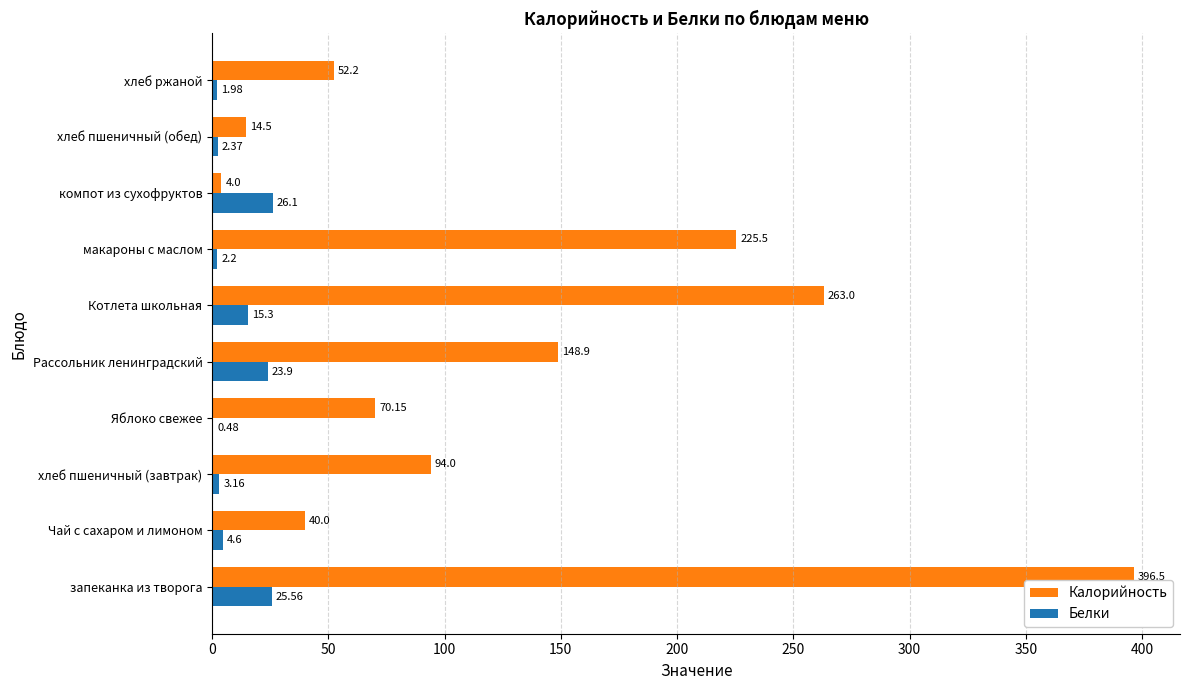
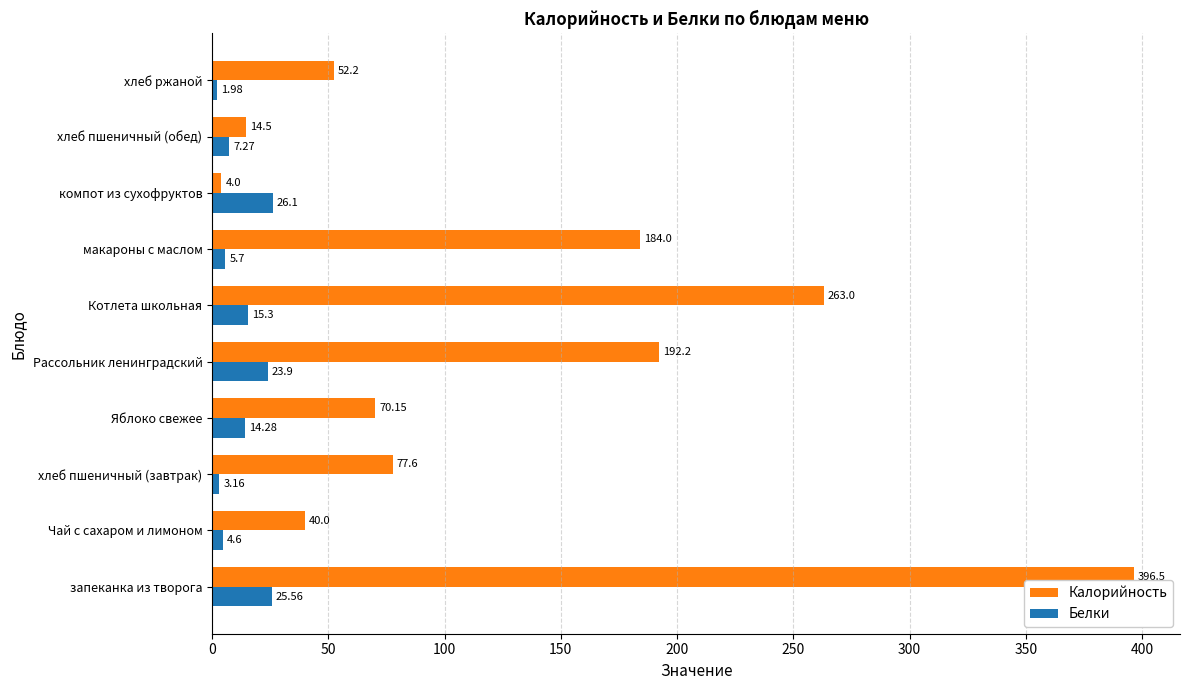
Белки, хлеб пшеничный (обед): 2.37 -> 7.27
Калорийность, макароны с маслом: 225.5 -> 184.0
Белки, макароны с маслом: 2.2 -> 5.7
Калорийность, Рассольник ленинградский: 148.9 -> 192.2
Белки, Яблоко свежее: 0.48 -> 14.28
Калорийность, хлеб пшеничный (завтрак): 94.0 -> 77.6
